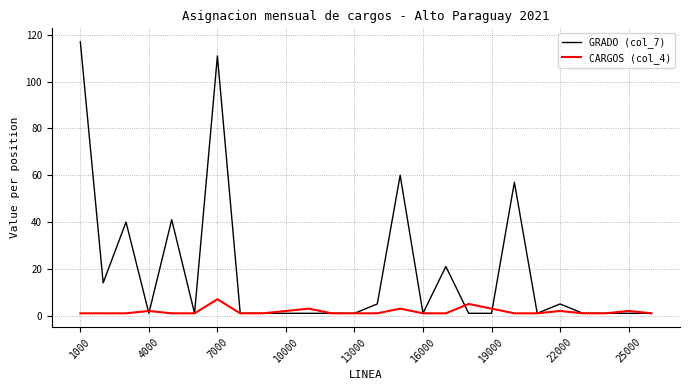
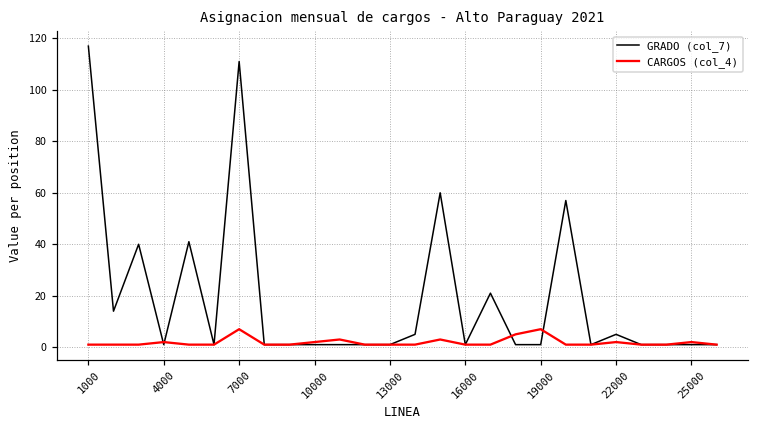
CARGOS (col_4), 19000: 3 -> 7
